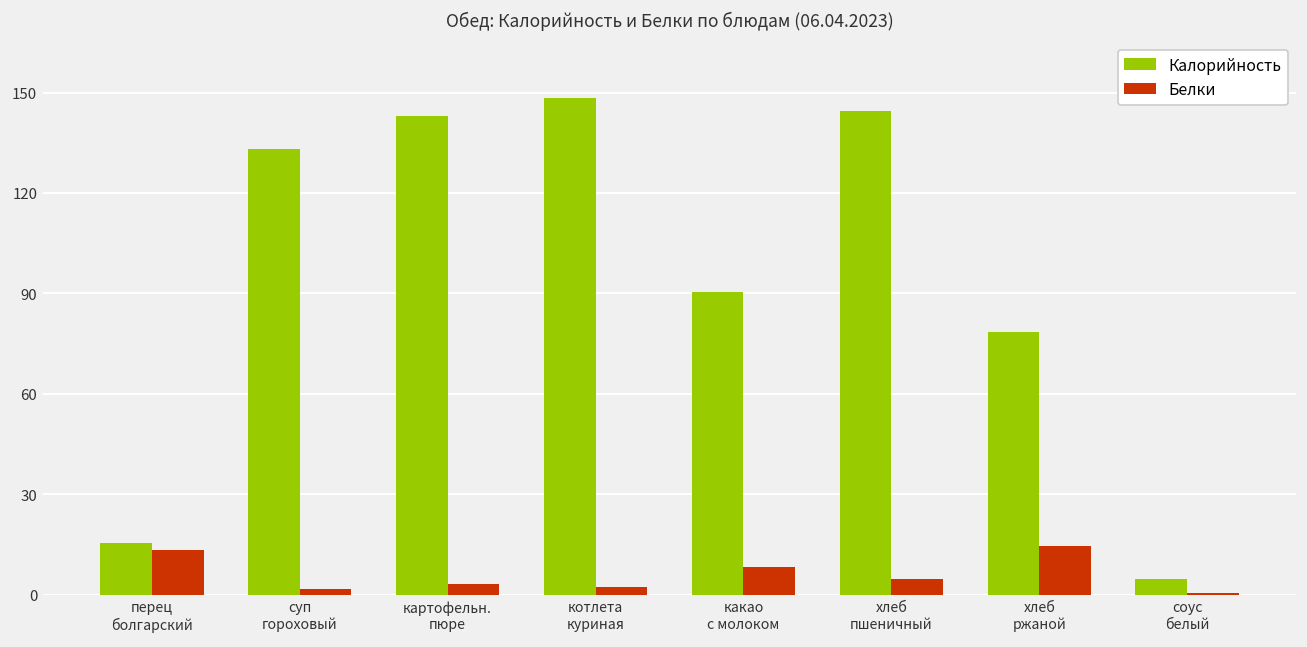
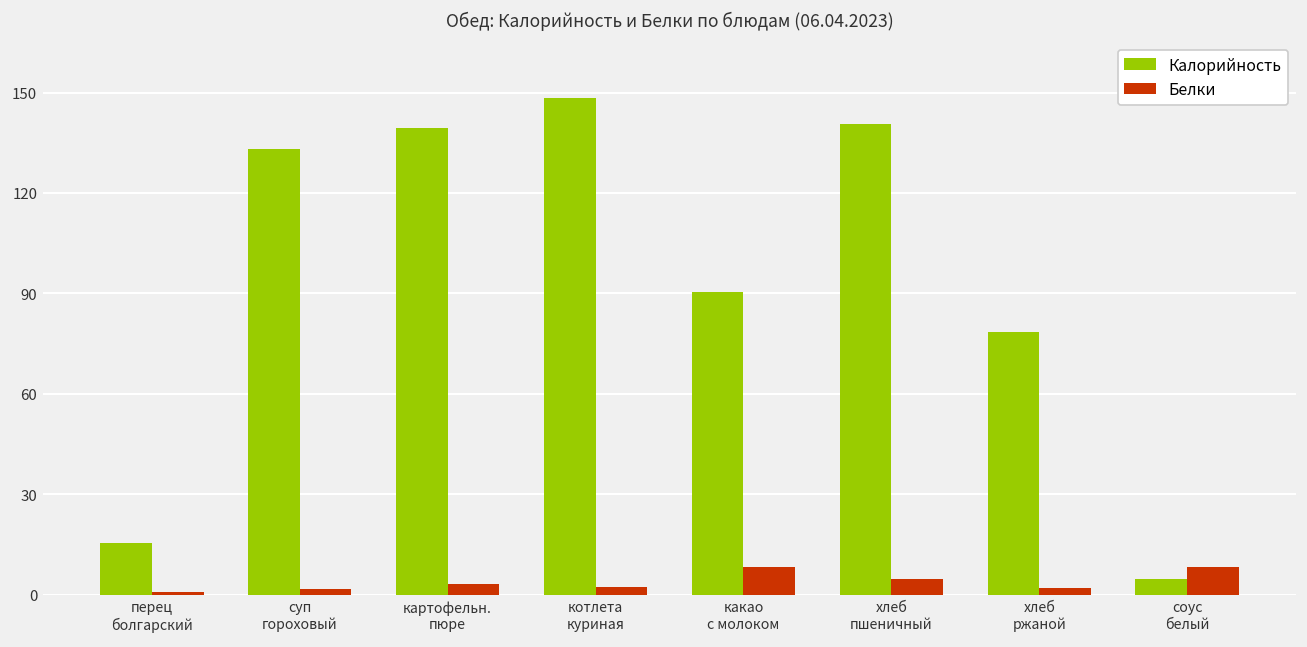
Белки, перец болгарский: 13 -> 1
Калорийность, картофельн. пюре: 143 -> 139
Калорийность, хлеб пшеничный: 145 -> 141
Белки, хлеб ржаной: 15 -> 2
Белки, соус белый: 1 -> 8
